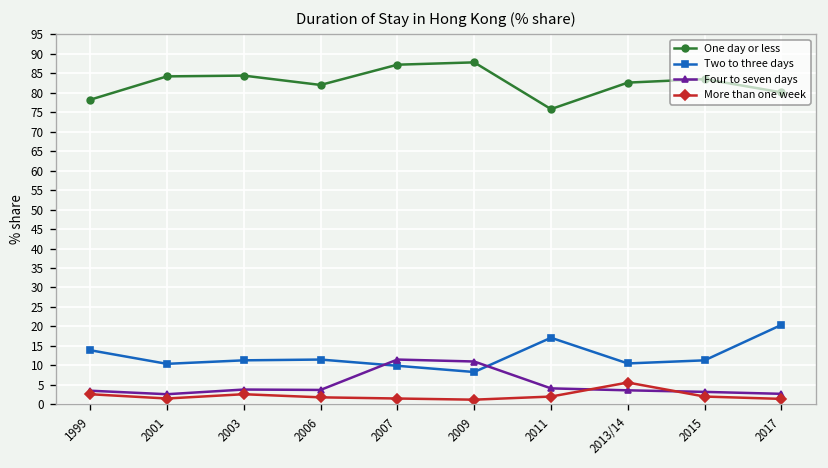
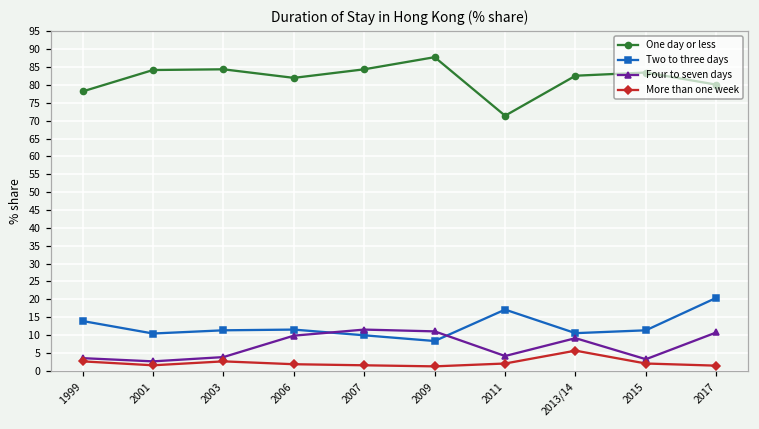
Four to seven days, 2006: 4 -> 10
One day or less, 2007: 87 -> 84
One day or less, 2011: 76 -> 71
Four to seven days, 2013/14: 4 -> 9
Four to seven days, 2017: 3 -> 11
